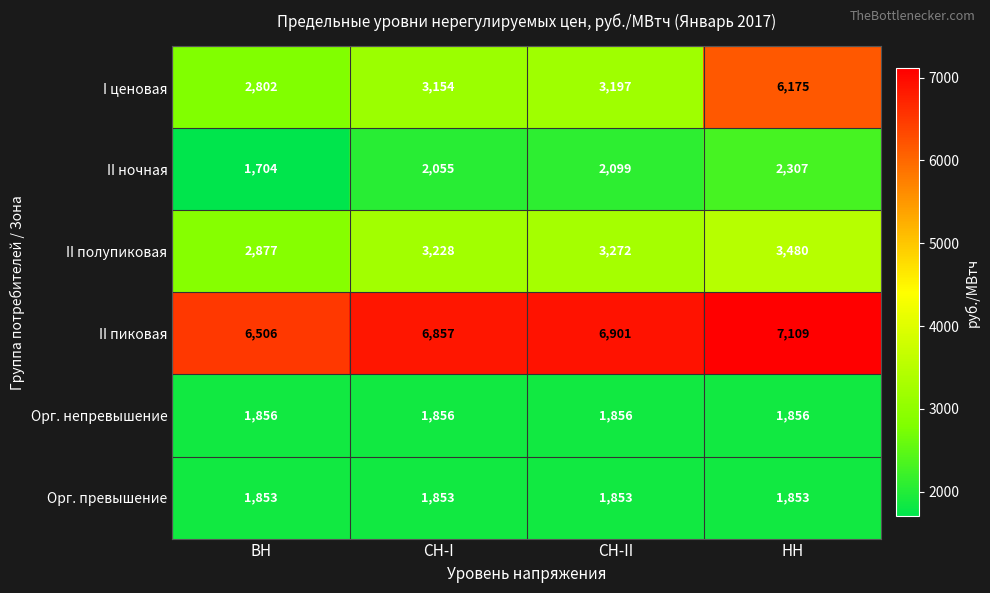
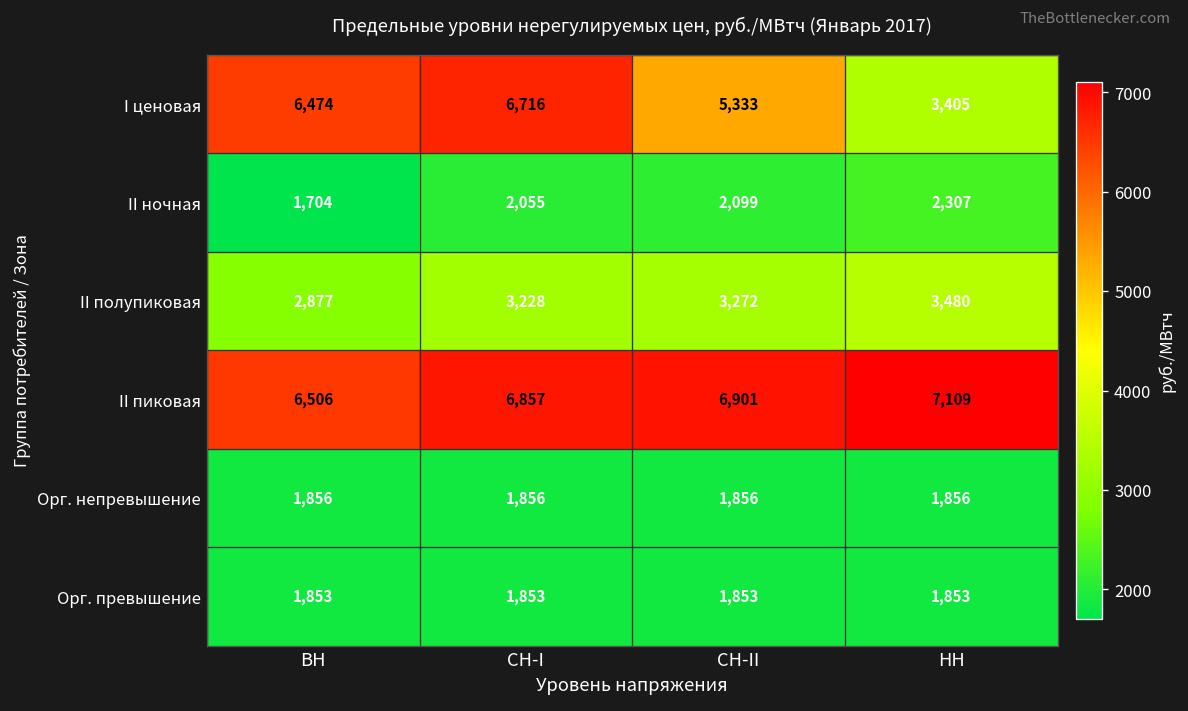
I ценовая, ВН: 2,802 -> 6,474
I ценовая, СН-I: 3,154 -> 6,716
I ценовая, СН-II: 3,197 -> 5,333
I ценовая, НН: 6,175 -> 3,405
